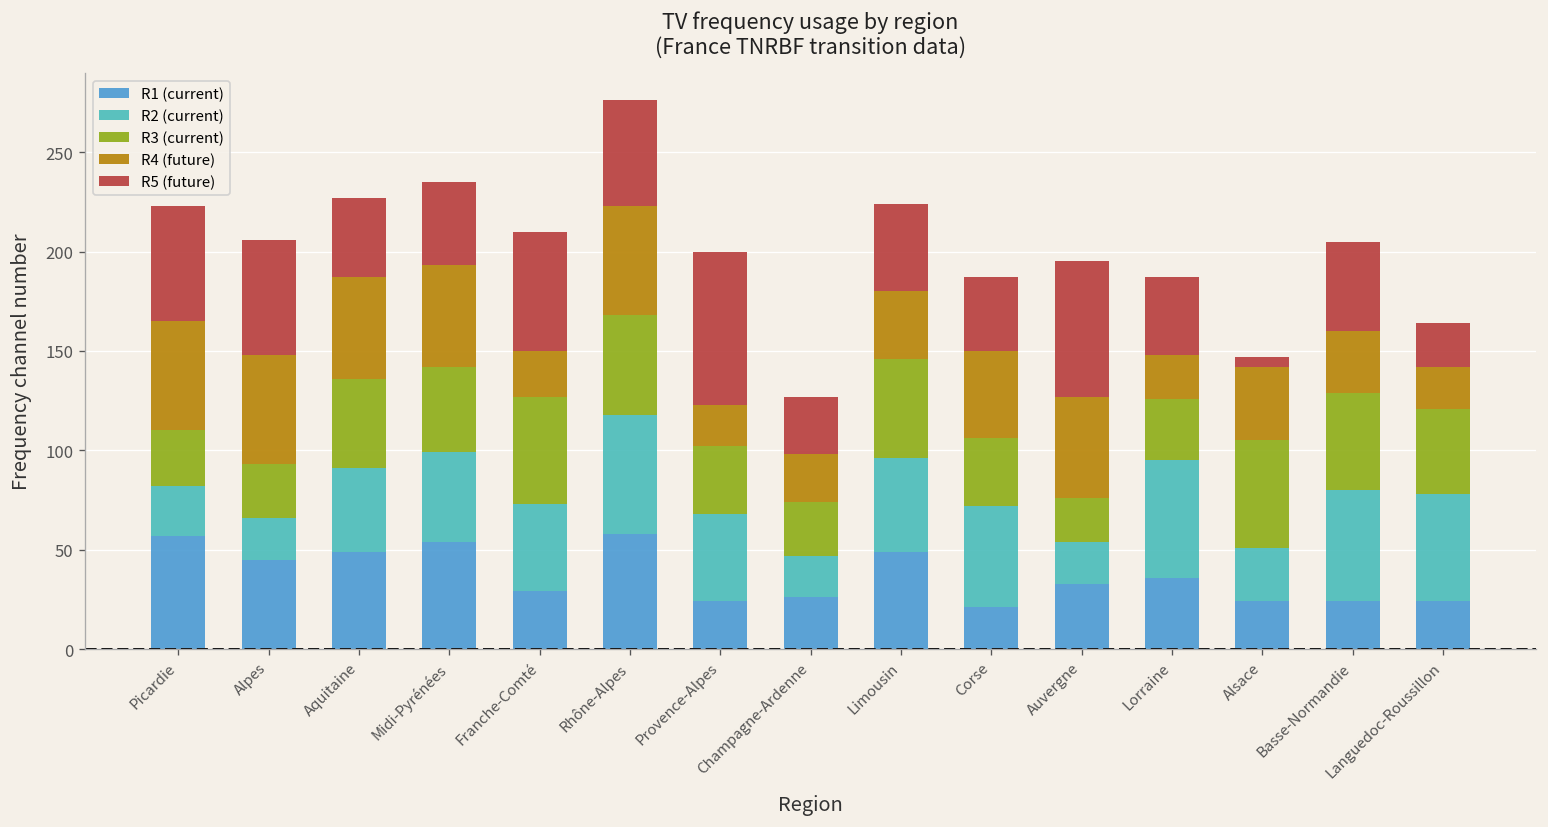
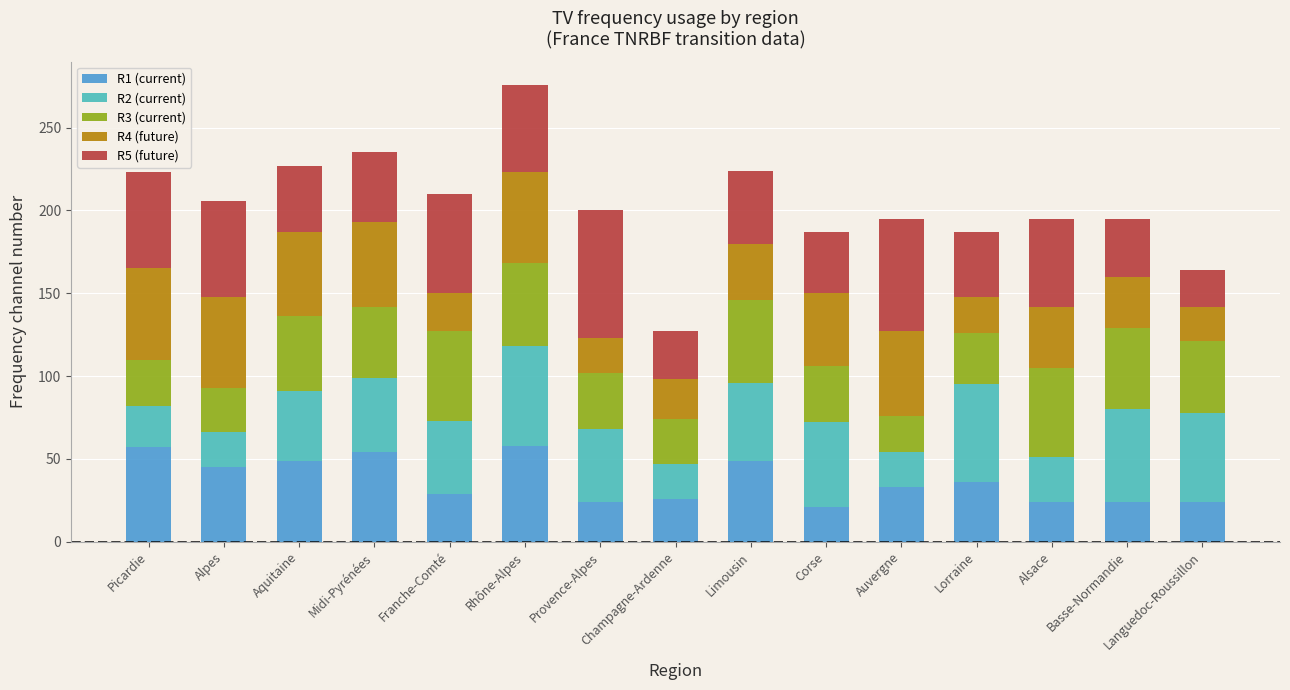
R5 (future), Alsace: 5 -> 53
R5 (future), Basse-Normandie: 45 -> 35
